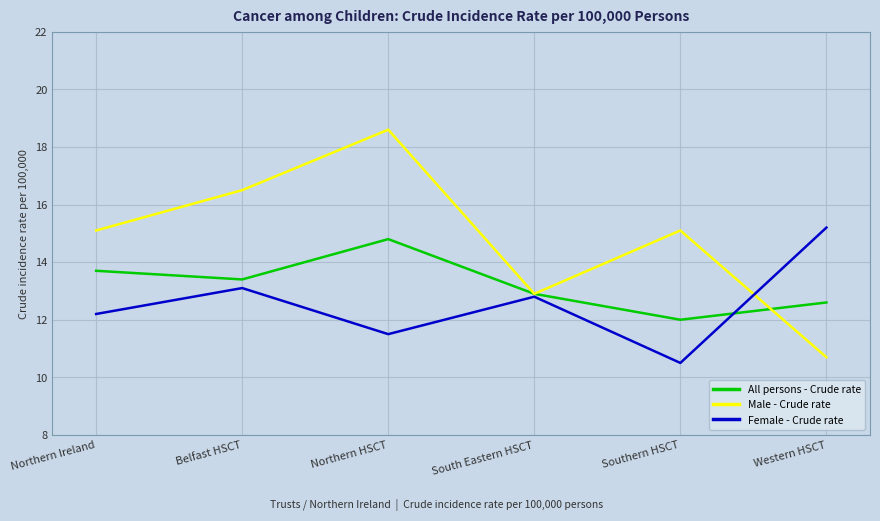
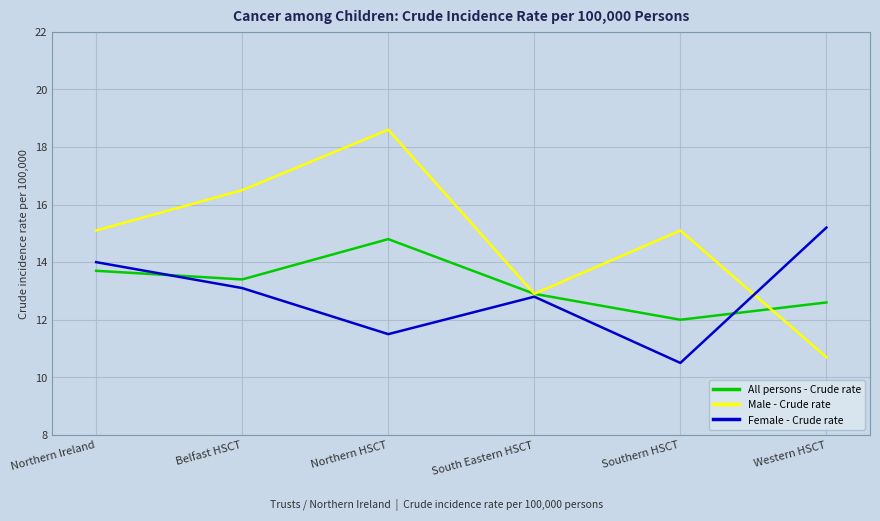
Female - Crude rate, Northern Ireland: 12.2 -> 14.0
